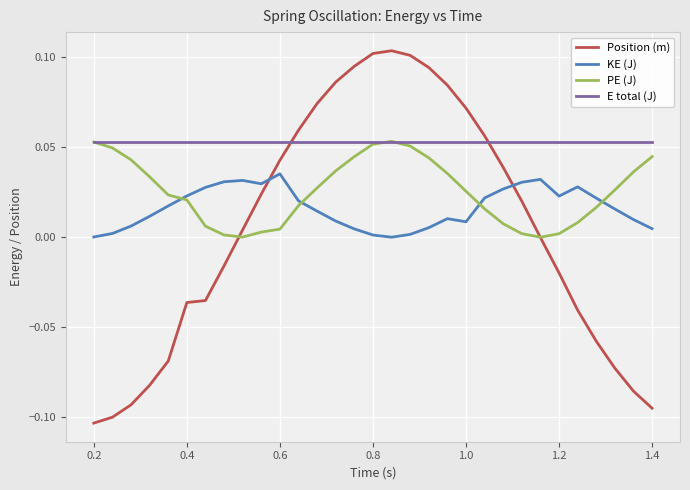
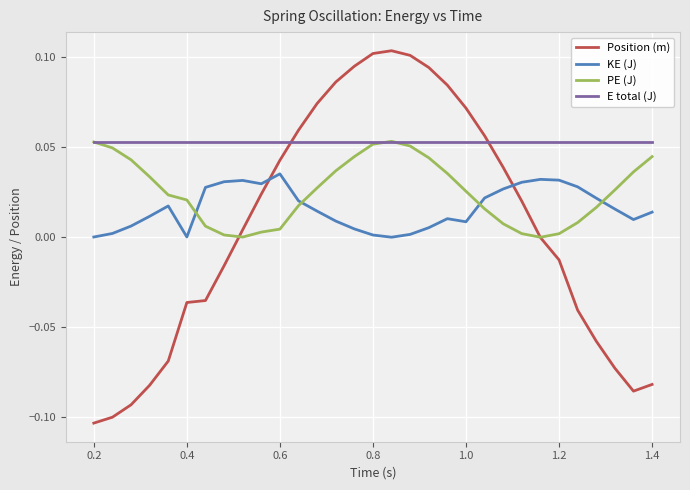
KE (J), 0.4: 0.023 -> 0.000
Position (m), 1.2: -0.020 -> -0.013
KE (J), 1.2: 0.023 -> 0.032
Position (m), 1.4: -0.095 -> -0.082
KE (J), 1.4: 0.005 -> 0.014
